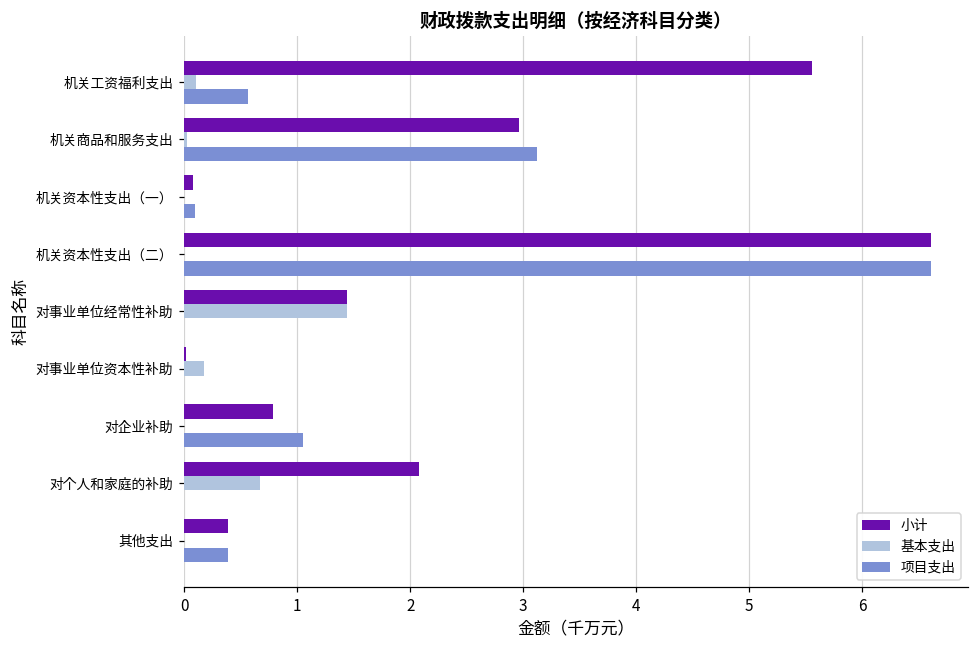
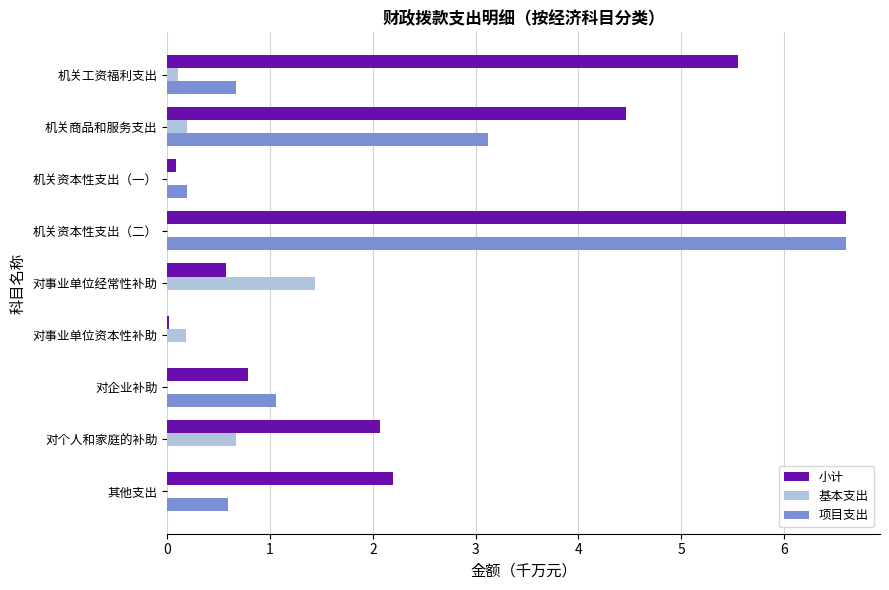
项目支出, 机关工资福利支出: 0.57 -> 0.67
小计, 机关商品和服务支出: 2.96 -> 4.47
基本支出, 机关商品和服务支出: 0.03 -> 0.19
项目支出, 机关资本性支出（一）: 0.10 -> 0.19
小计, 对事业单位经常性补助: 1.44 -> 0.57
小计, 其他支出: 0.39 -> 2.20
项目支出, 其他支出: 0.39 -> 0.59
